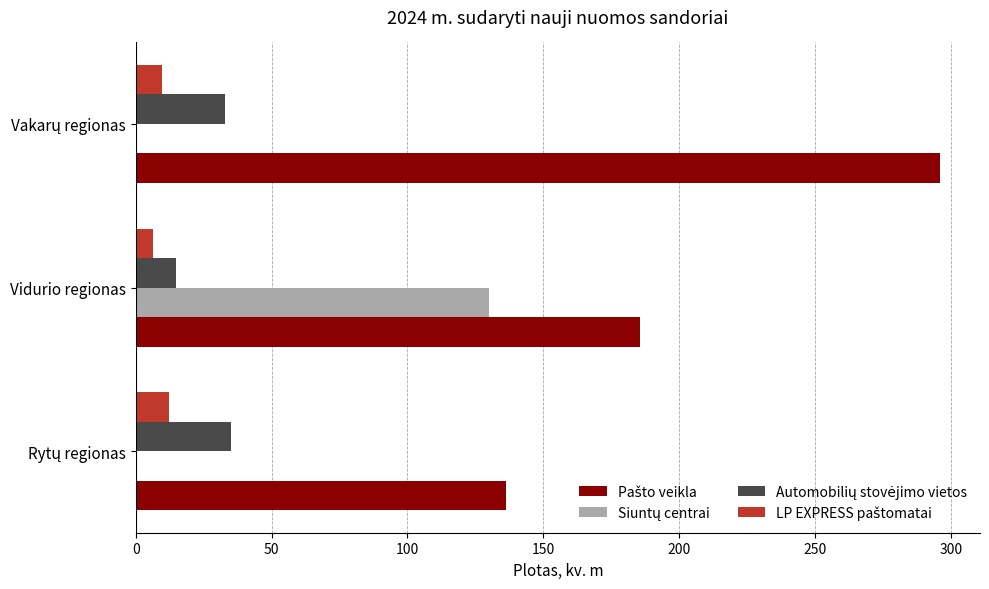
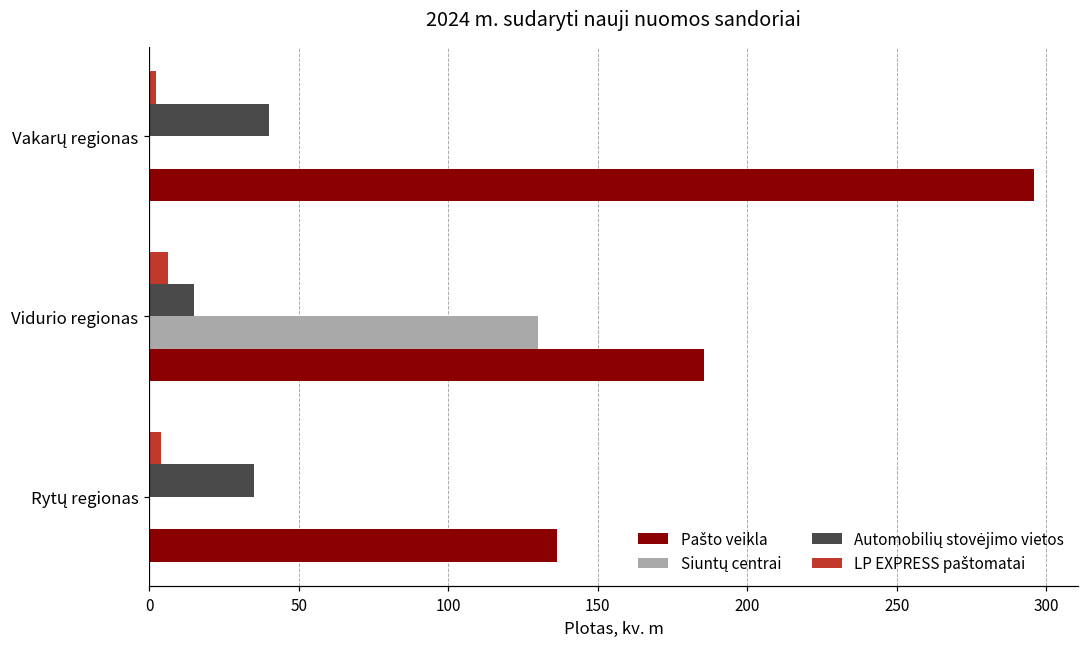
LP EXPRESS paštomatai, Vakarų regionas: 10 -> 2
Automobilių stovėjimo vietos, Vakarų regionas: 33 -> 40
LP EXPRESS paštomatai, Rytų regionas: 12 -> 4
